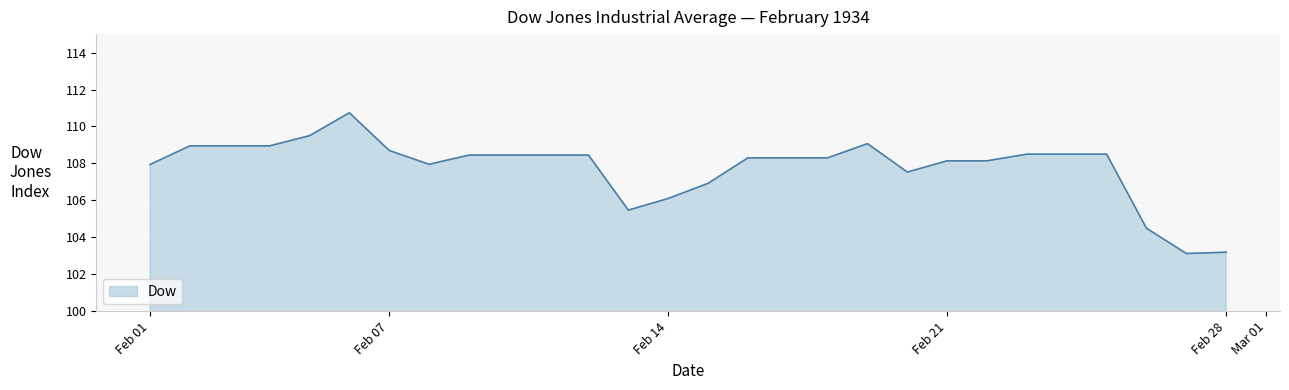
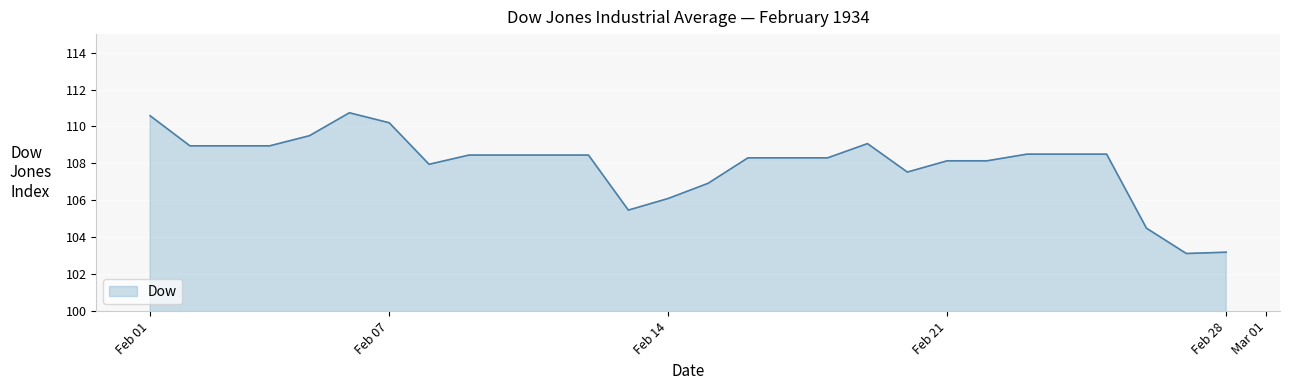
Feb 01: 107.9 -> 110.6
Feb 07: 108.7 -> 110.2
